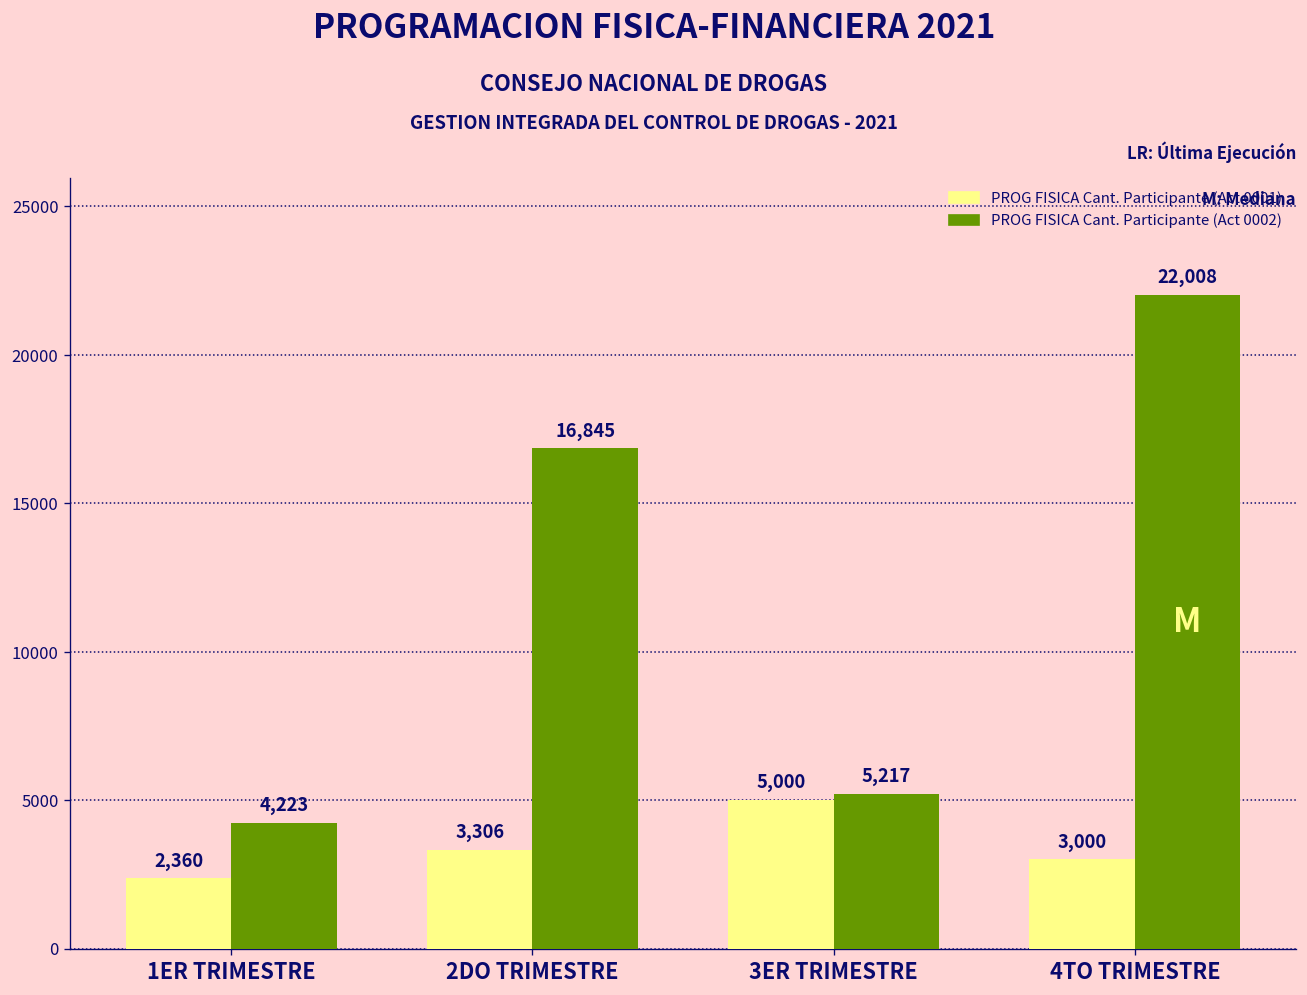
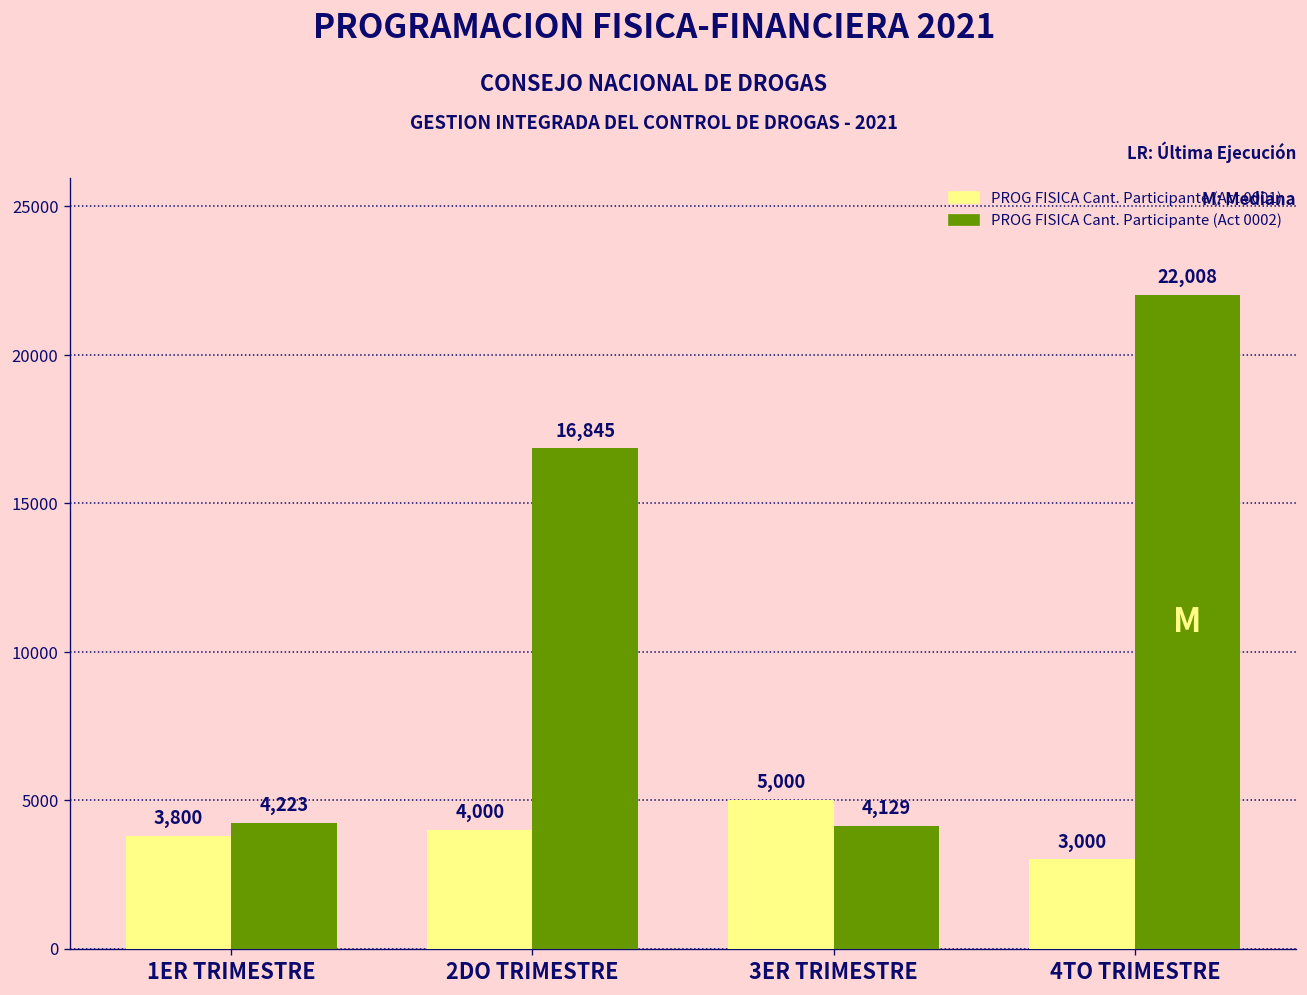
PROG FISICA Cant. Participante (Act 0001), 1ER TRIMESTRE: 2,360 -> 3,800
PROG FISICA Cant. Participante (Act 0001), 2DO TRIMESTRE: 3,306 -> 4,000
PROG FISICA Cant. Participante (Act 0002), 3ER TRIMESTRE: 5,217 -> 4,129
